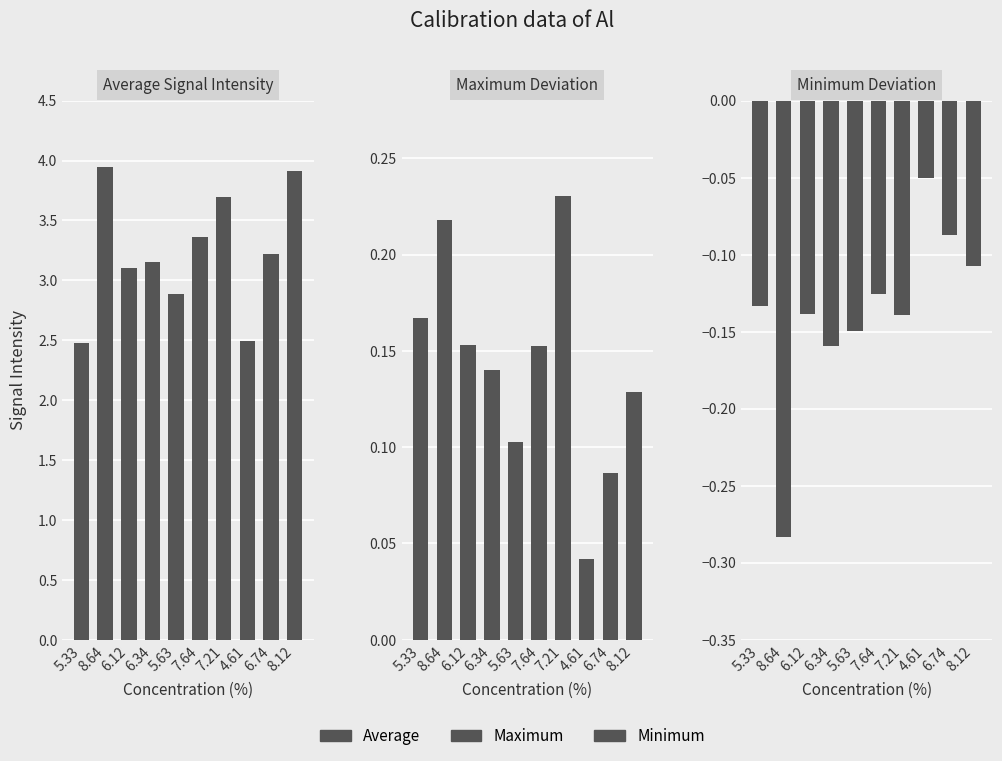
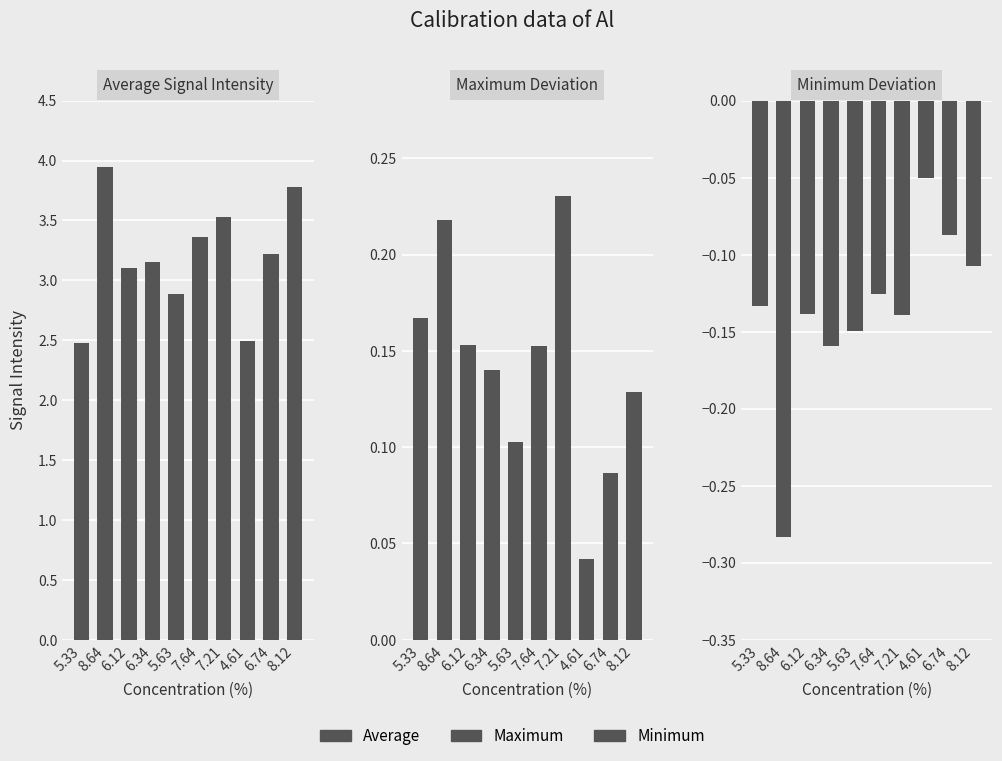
Average Signal Intensity, 7.21: 3.69 -> 3.53
Average Signal Intensity, 8.12: 3.91 -> 3.78
